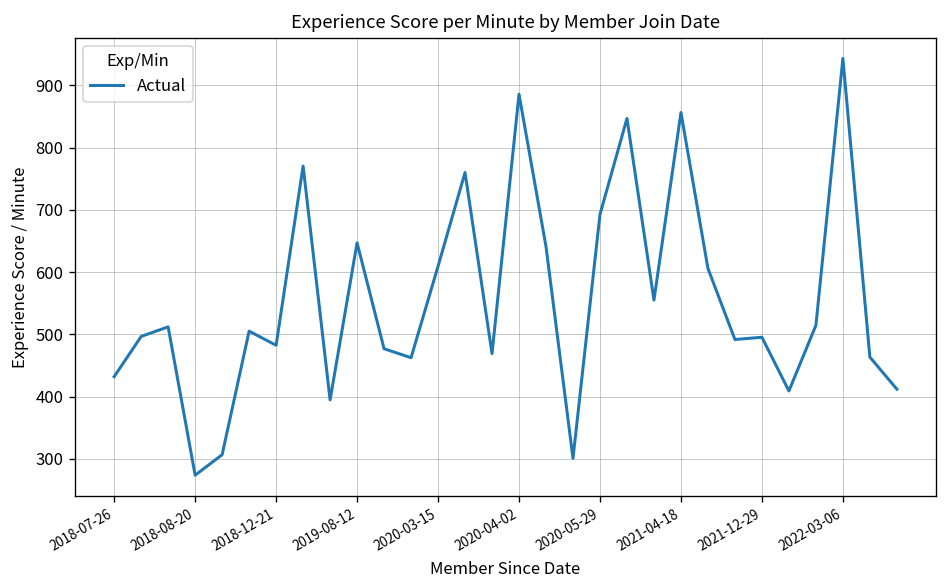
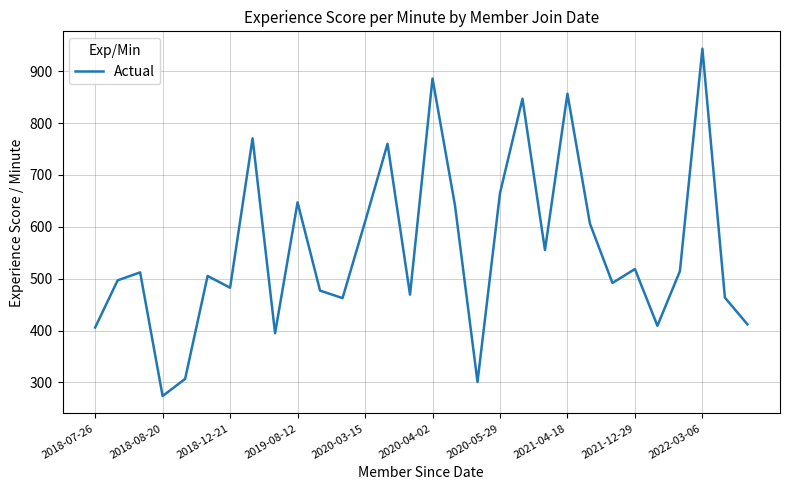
2018-07-26: 430 -> 410
2020-05-29: 690 -> 660
2021-12-29: 500 -> 520
